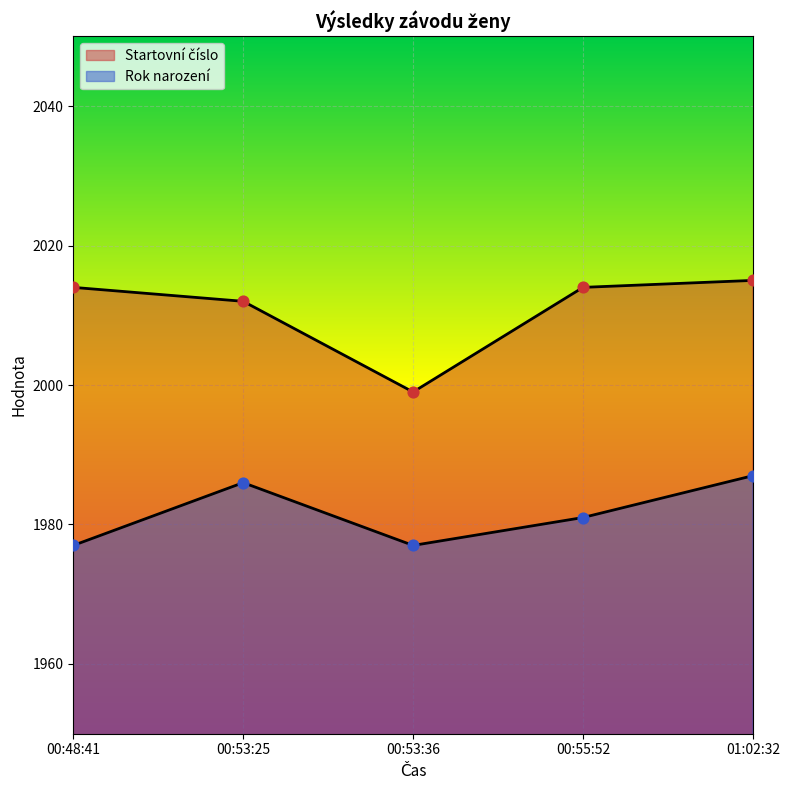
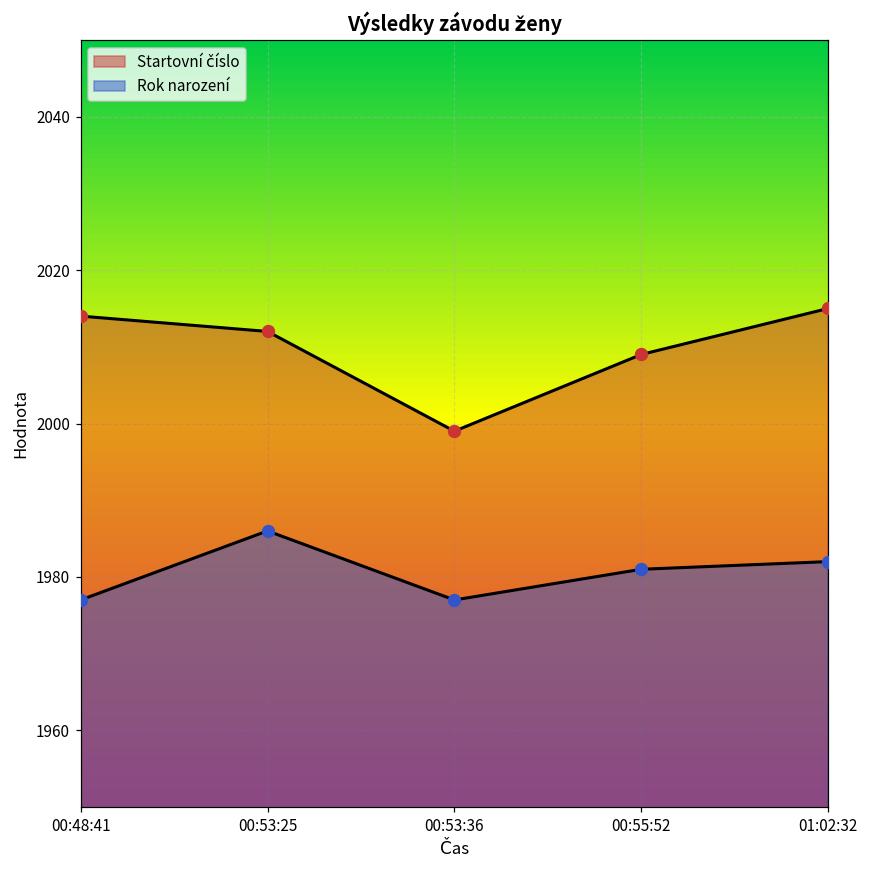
Startovní číslo, 00:55:52: 2014 -> 2009
Rok narození, 01:02:32: 1987 -> 1982
